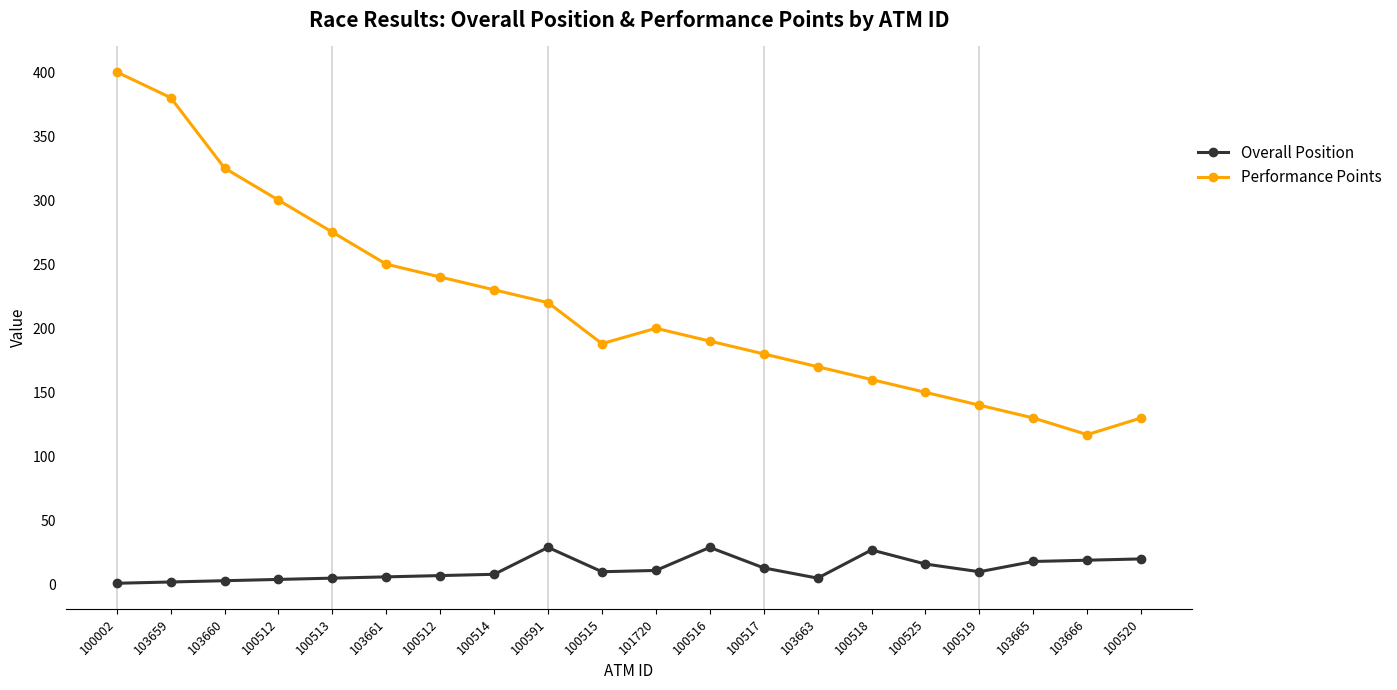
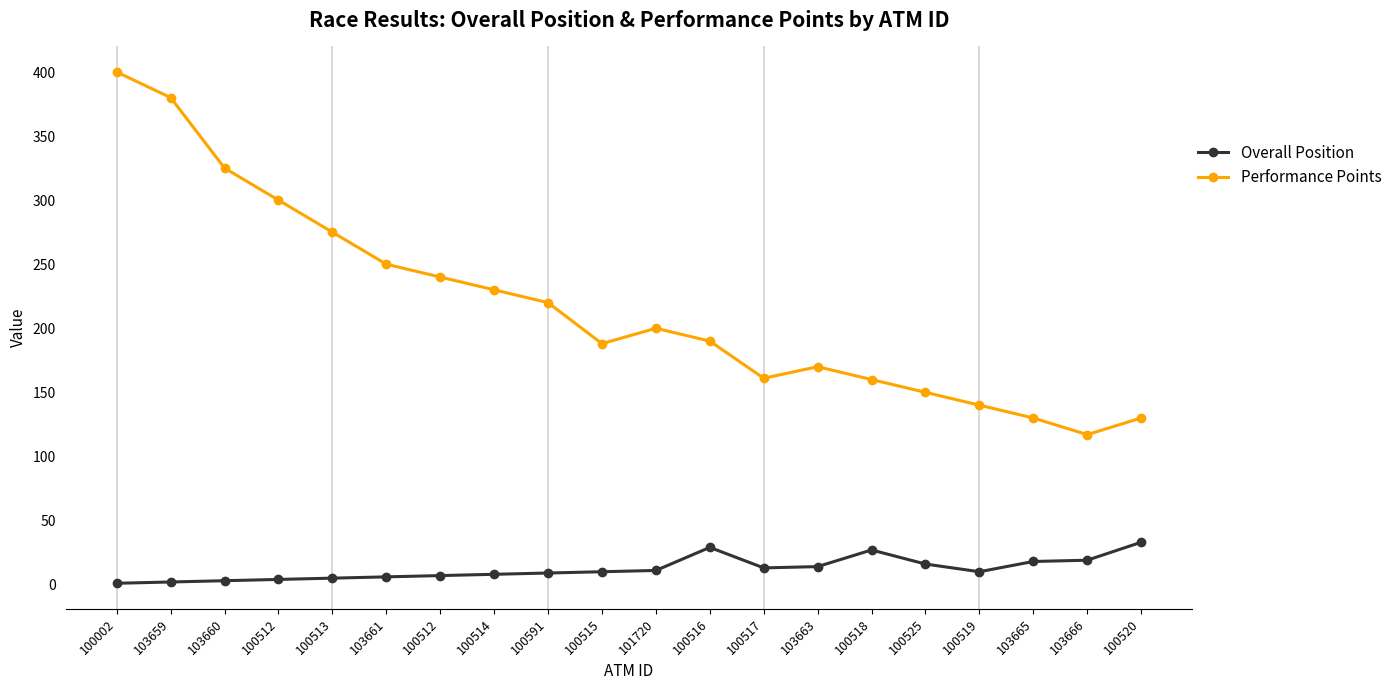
Overall Position, 100591: 29 -> 9
Performance Points, 100517: 180 -> 161
Overall Position, 103663: 5 -> 14
Overall Position, 100520: 20 -> 33
